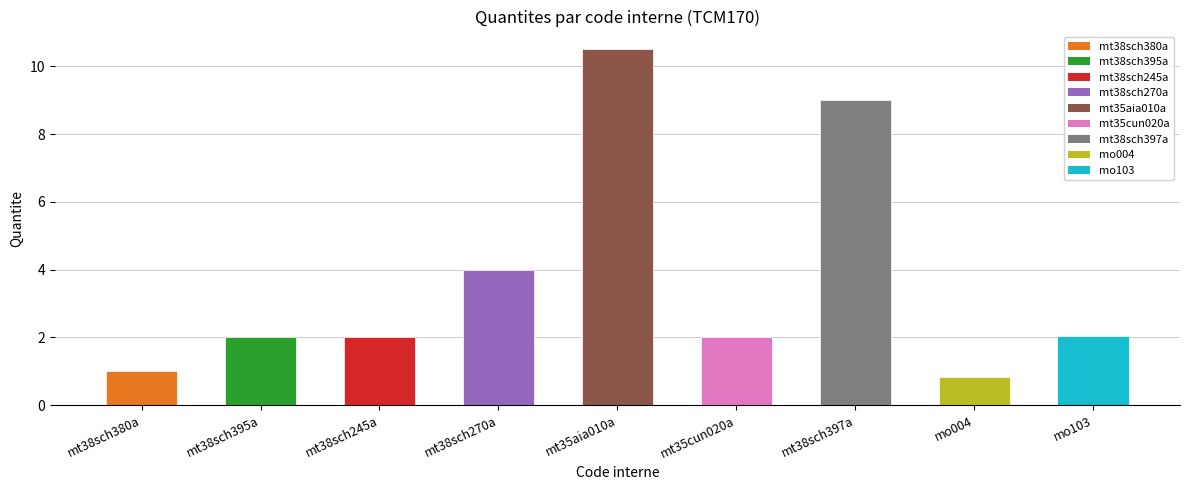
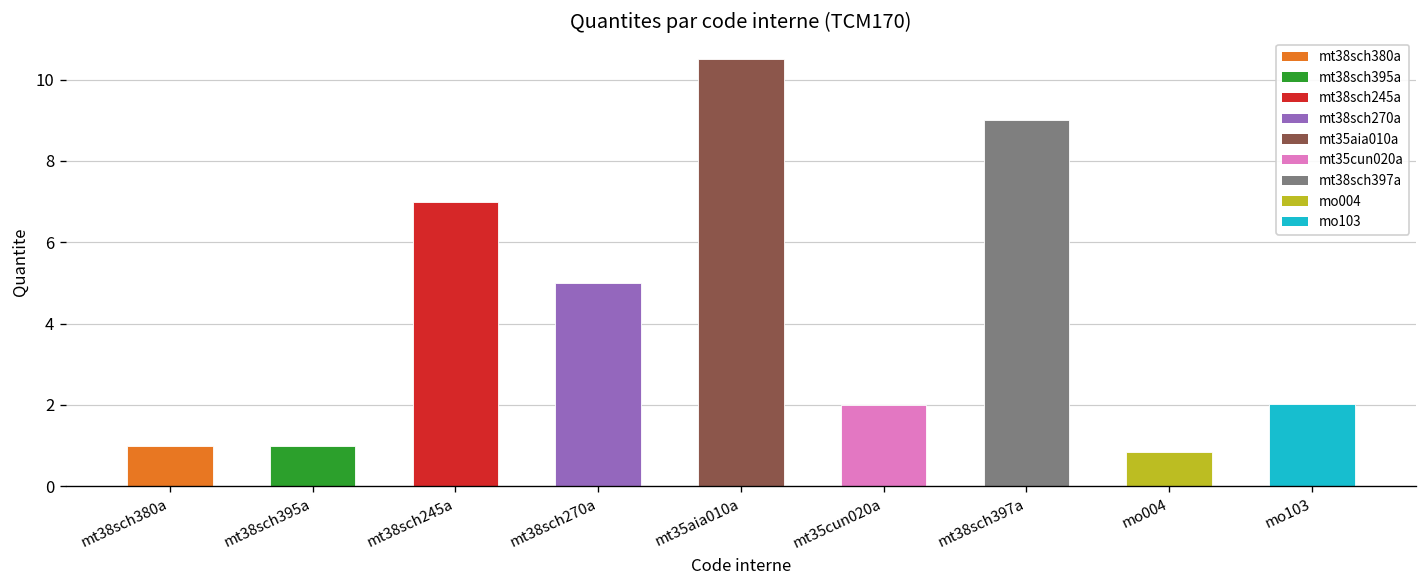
mt38sch395a: 2 -> 1
mt38sch245a: 2 -> 7
mt38sch270a: 4 -> 5
